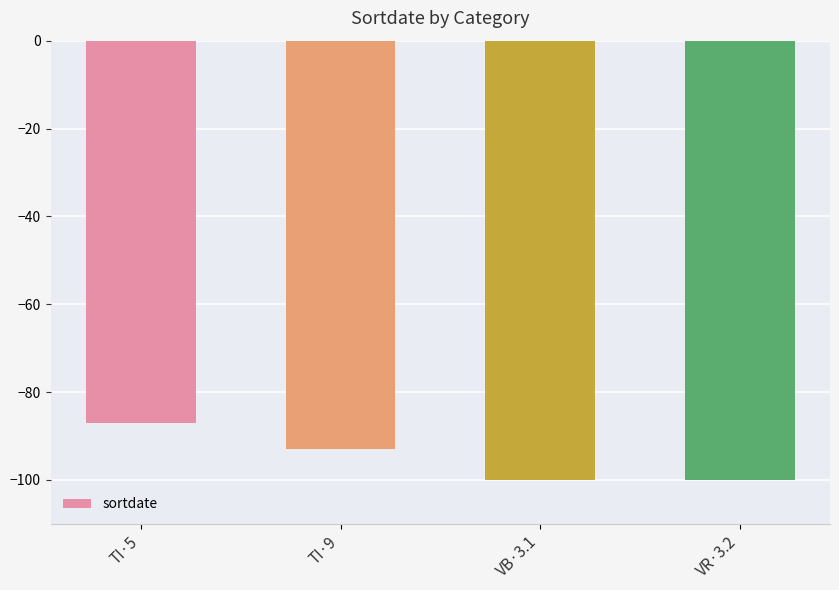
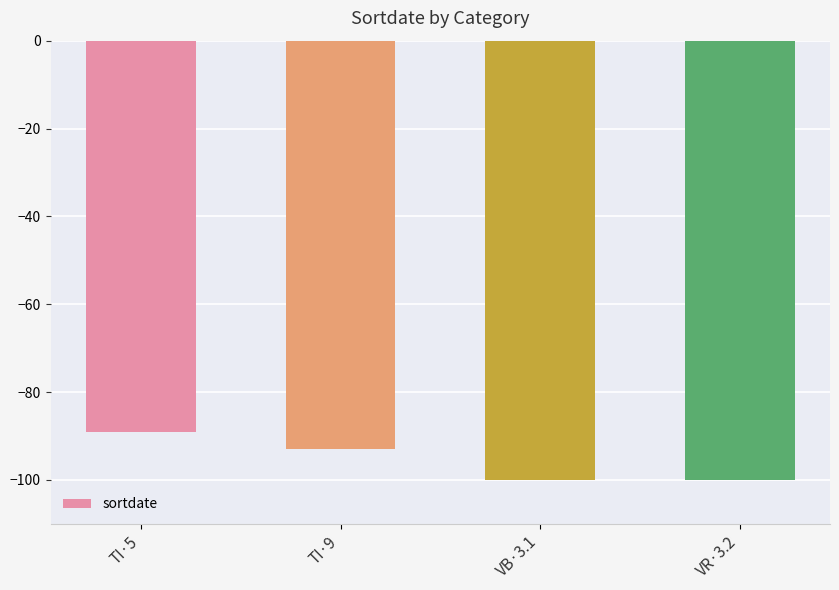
TI·5: -87 -> -89
